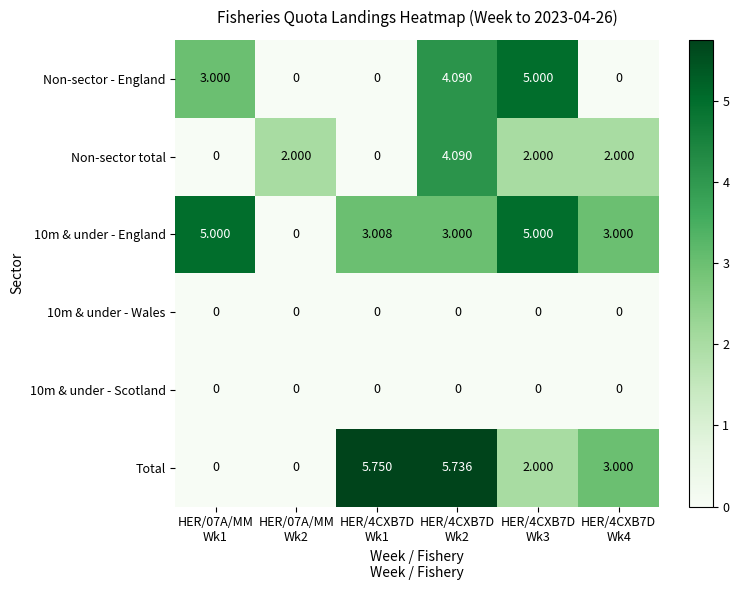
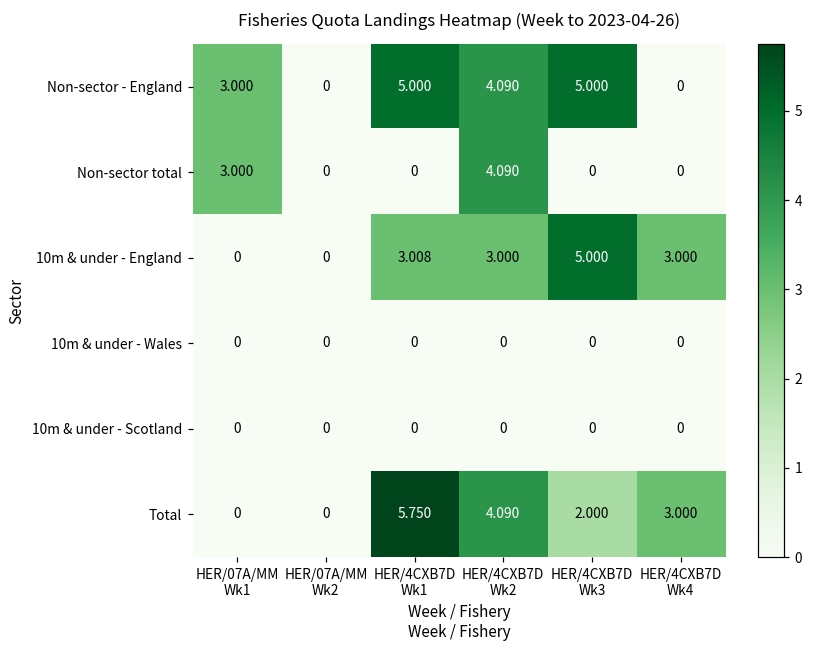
Non-sector - England, HER/4CXB7D Wk1: 0 -> 5.000
Non-sector total, HER/07A/MM Wk1: 0 -> 3.000
Non-sector total, HER/07A/MM Wk2: 2.000 -> 0
Non-sector total, HER/4CXB7D Wk3: 2.000 -> 0
Non-sector total, HER/4CXB7D Wk4: 2.000 -> 0
10m & under - England, HER/07A/MM Wk1: 5.000 -> 0
Total, HER/4CXB7D Wk2: 5.736 -> 4.090
